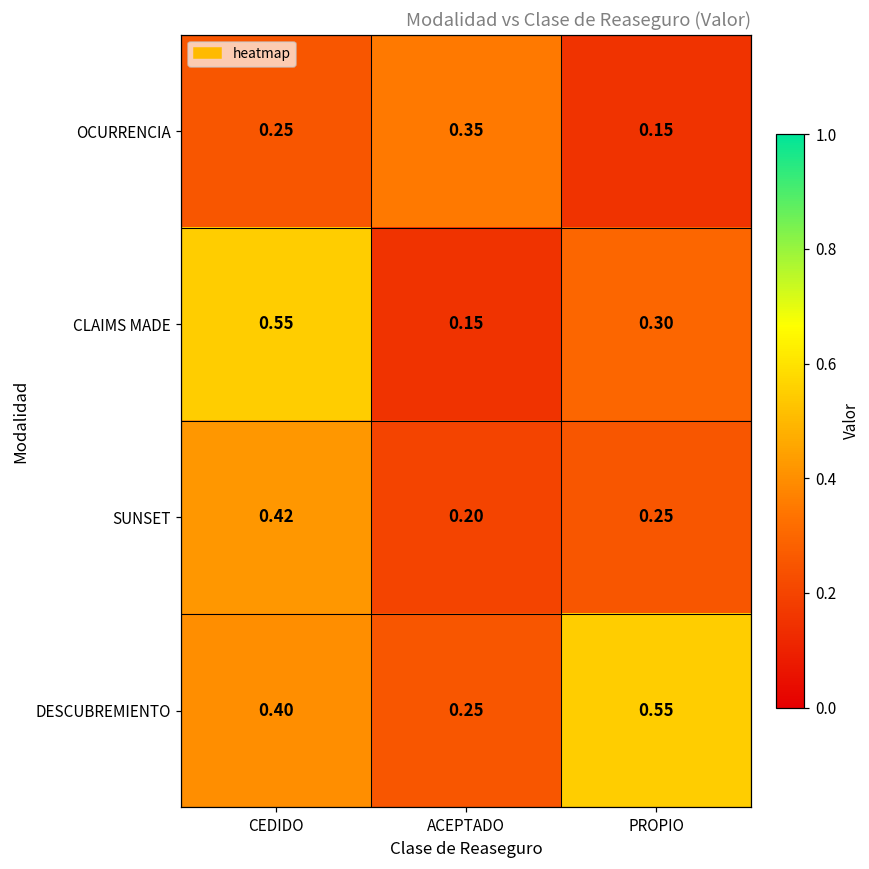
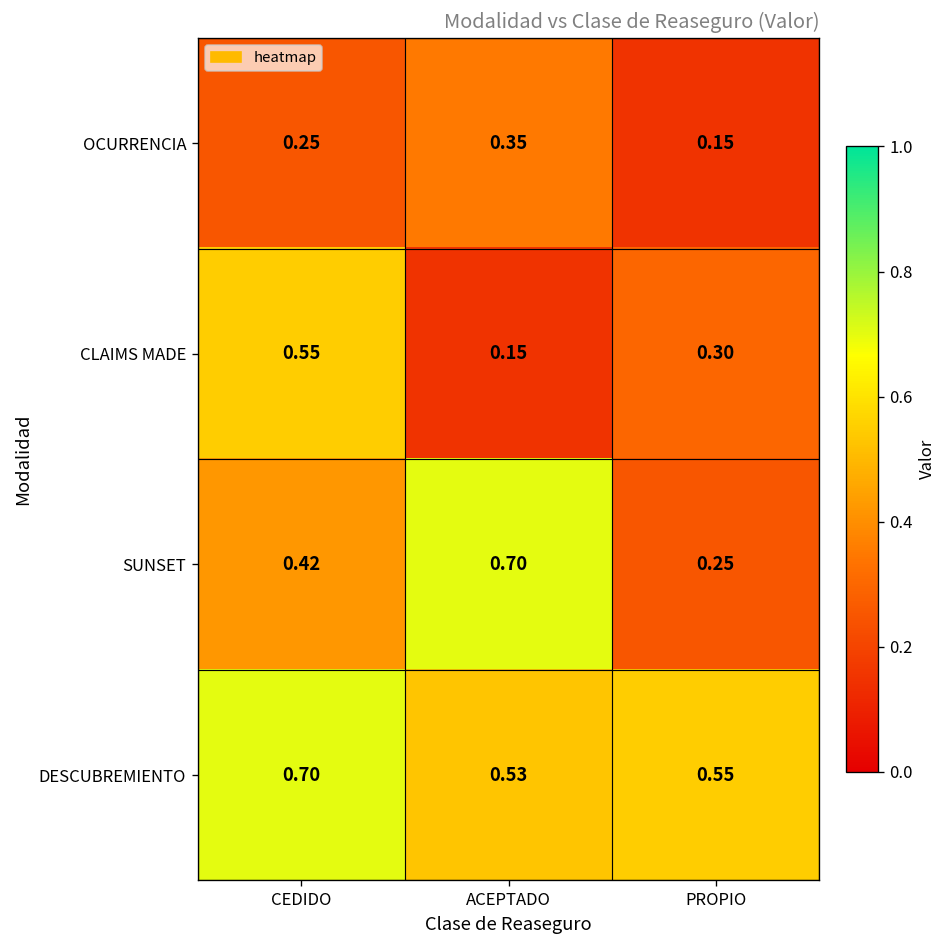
SUNSET, ACEPTADO: 0.20 -> 0.70
DESCUBREMIENTO, CEDIDO: 0.40 -> 0.70
DESCUBREMIENTO, ACEPTADO: 0.25 -> 0.53
